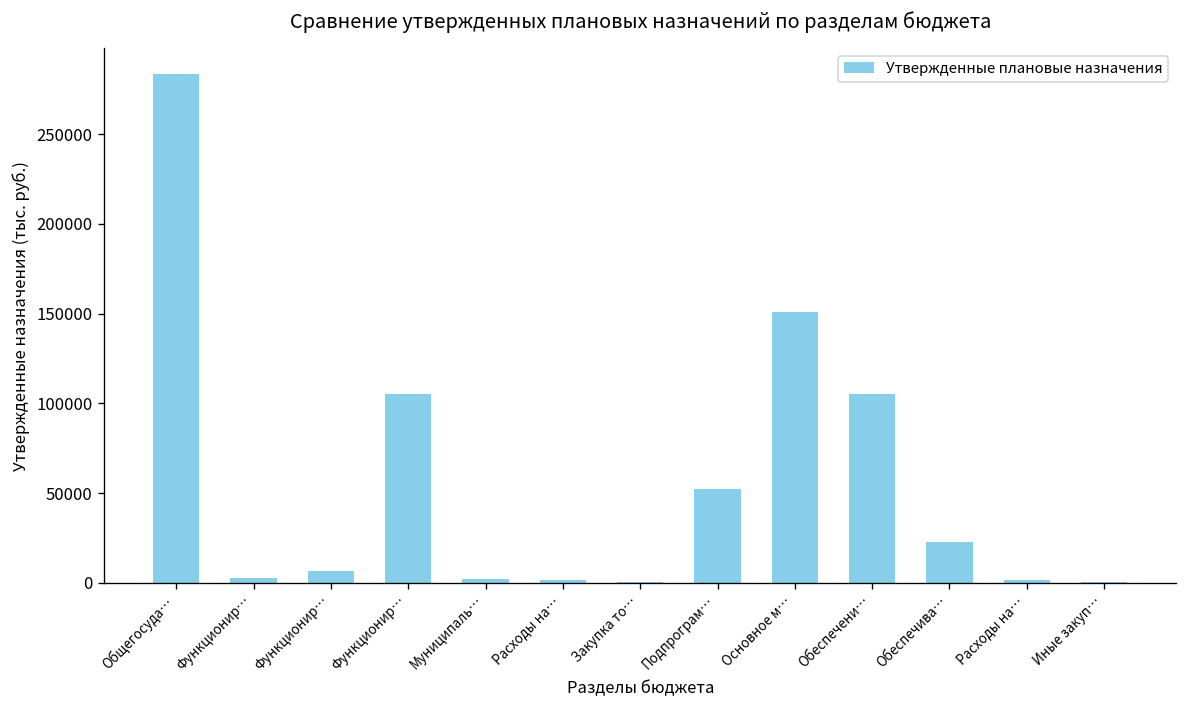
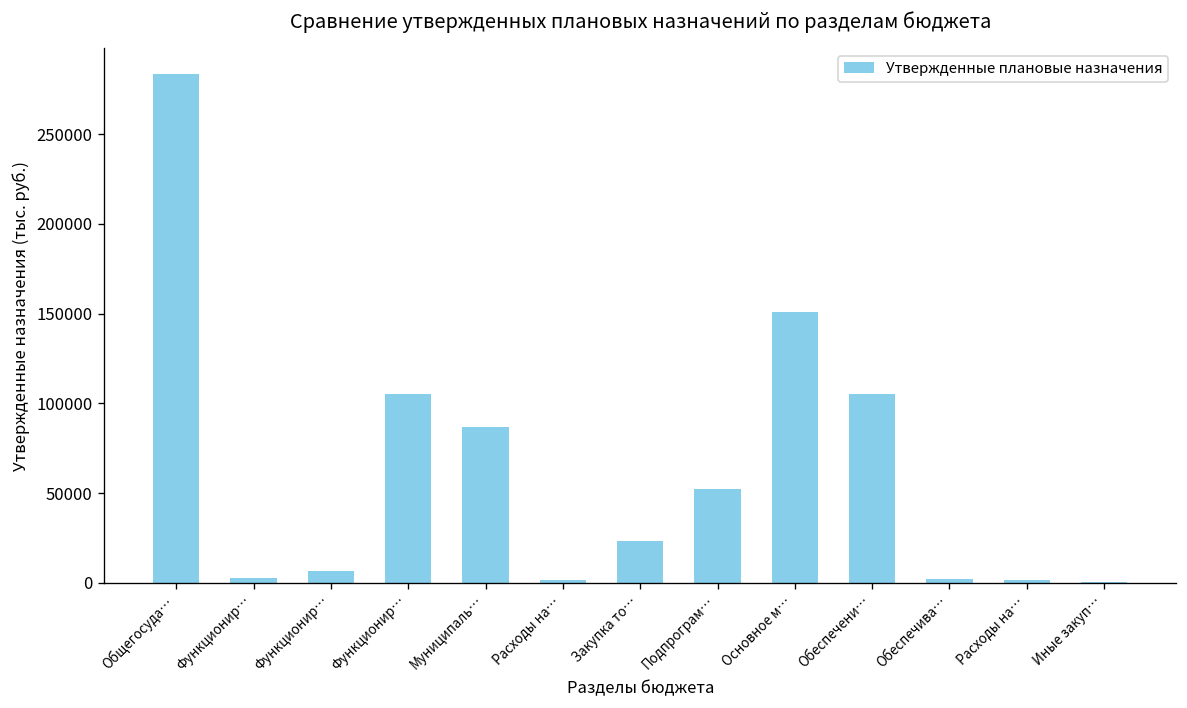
Муниципаль…: 2000 -> 87000
Закупка то…: 0 -> 23000
Обеспечива…: 23000 -> 2000
